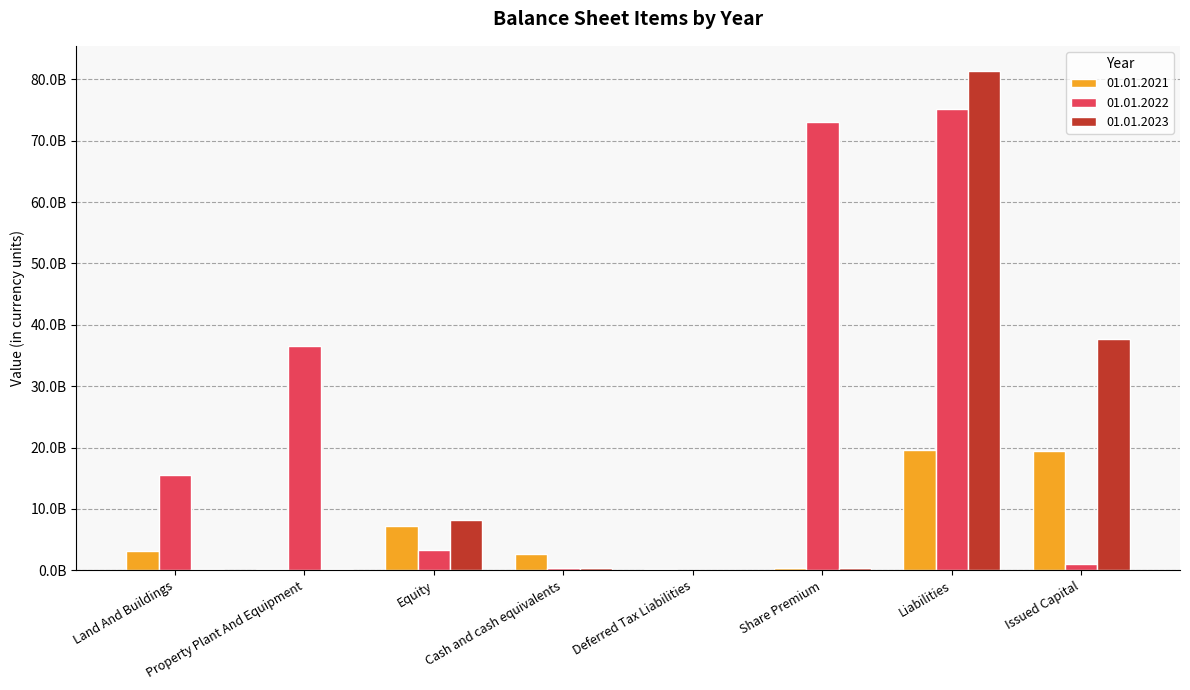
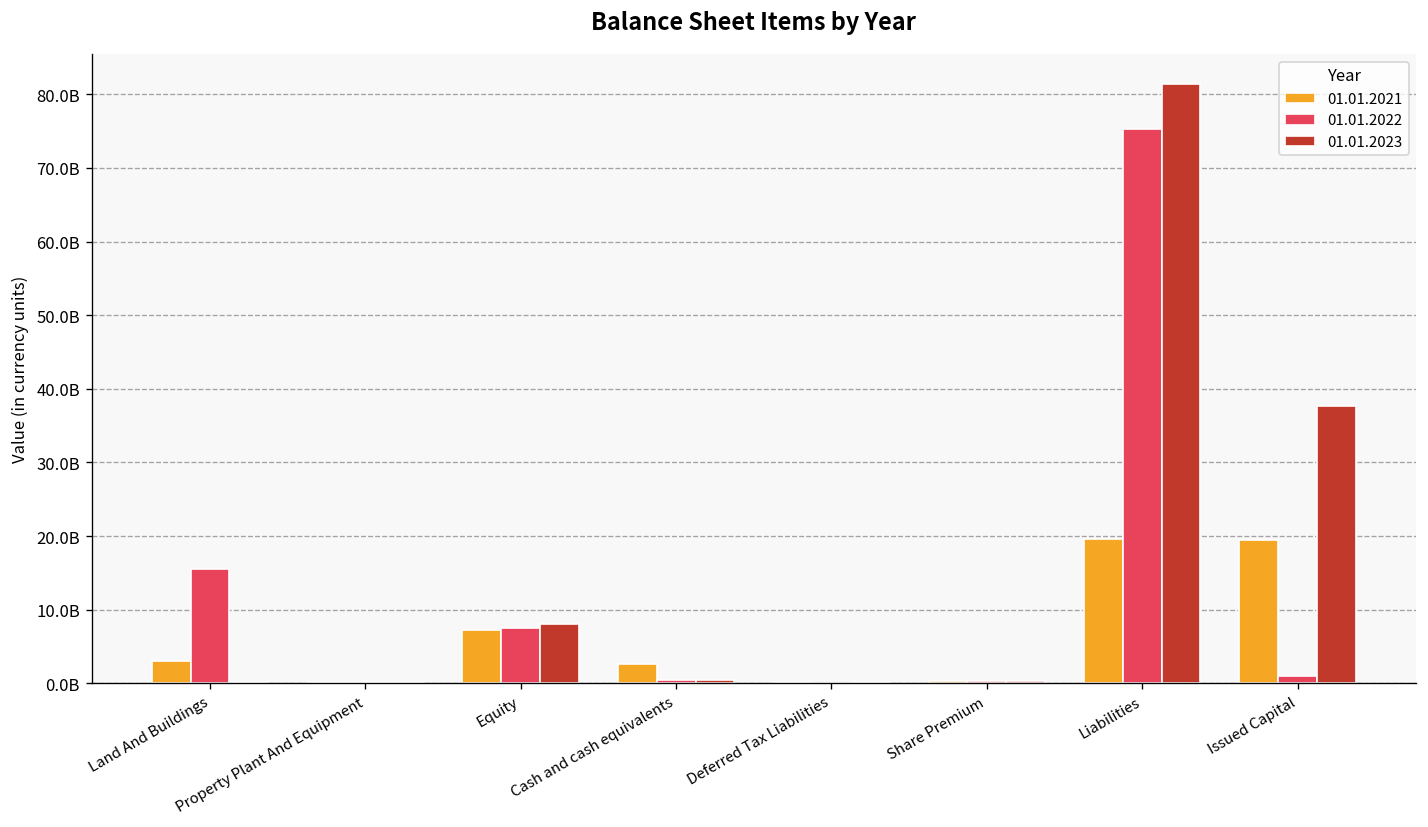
01.01.2022, Property Plant And Equipment: 37000000000 -> 0
01.01.2022, Equity: 3000000000 -> 8000000000
01.01.2022, Share Premium: 73000000000 -> 0
